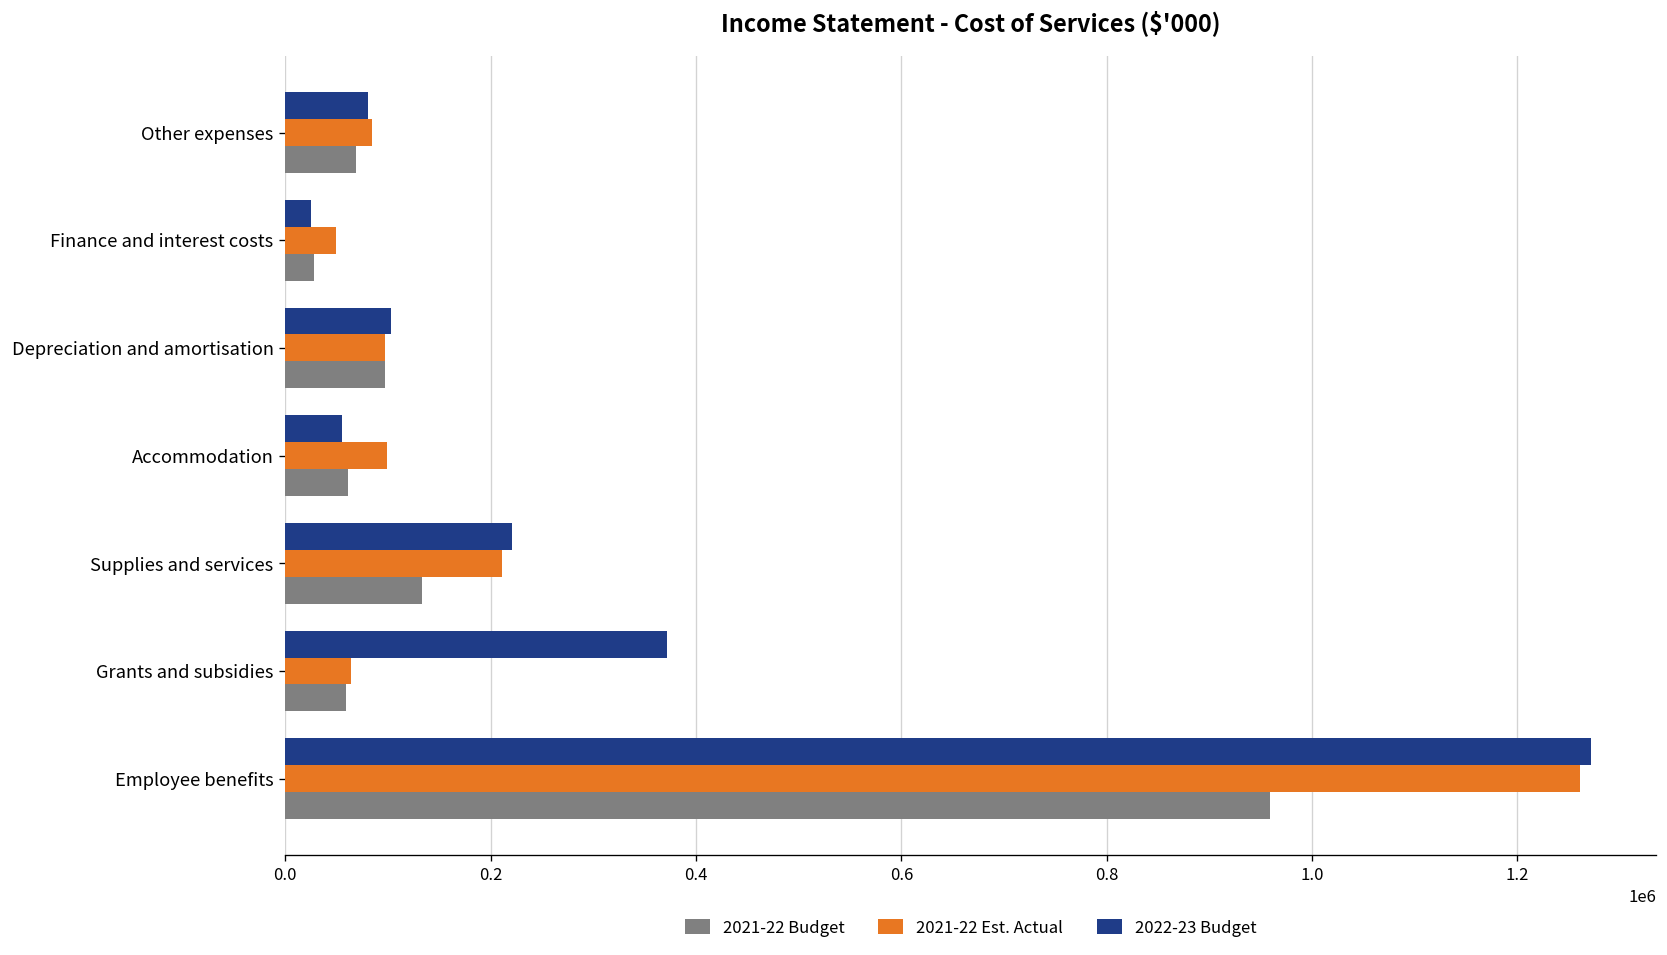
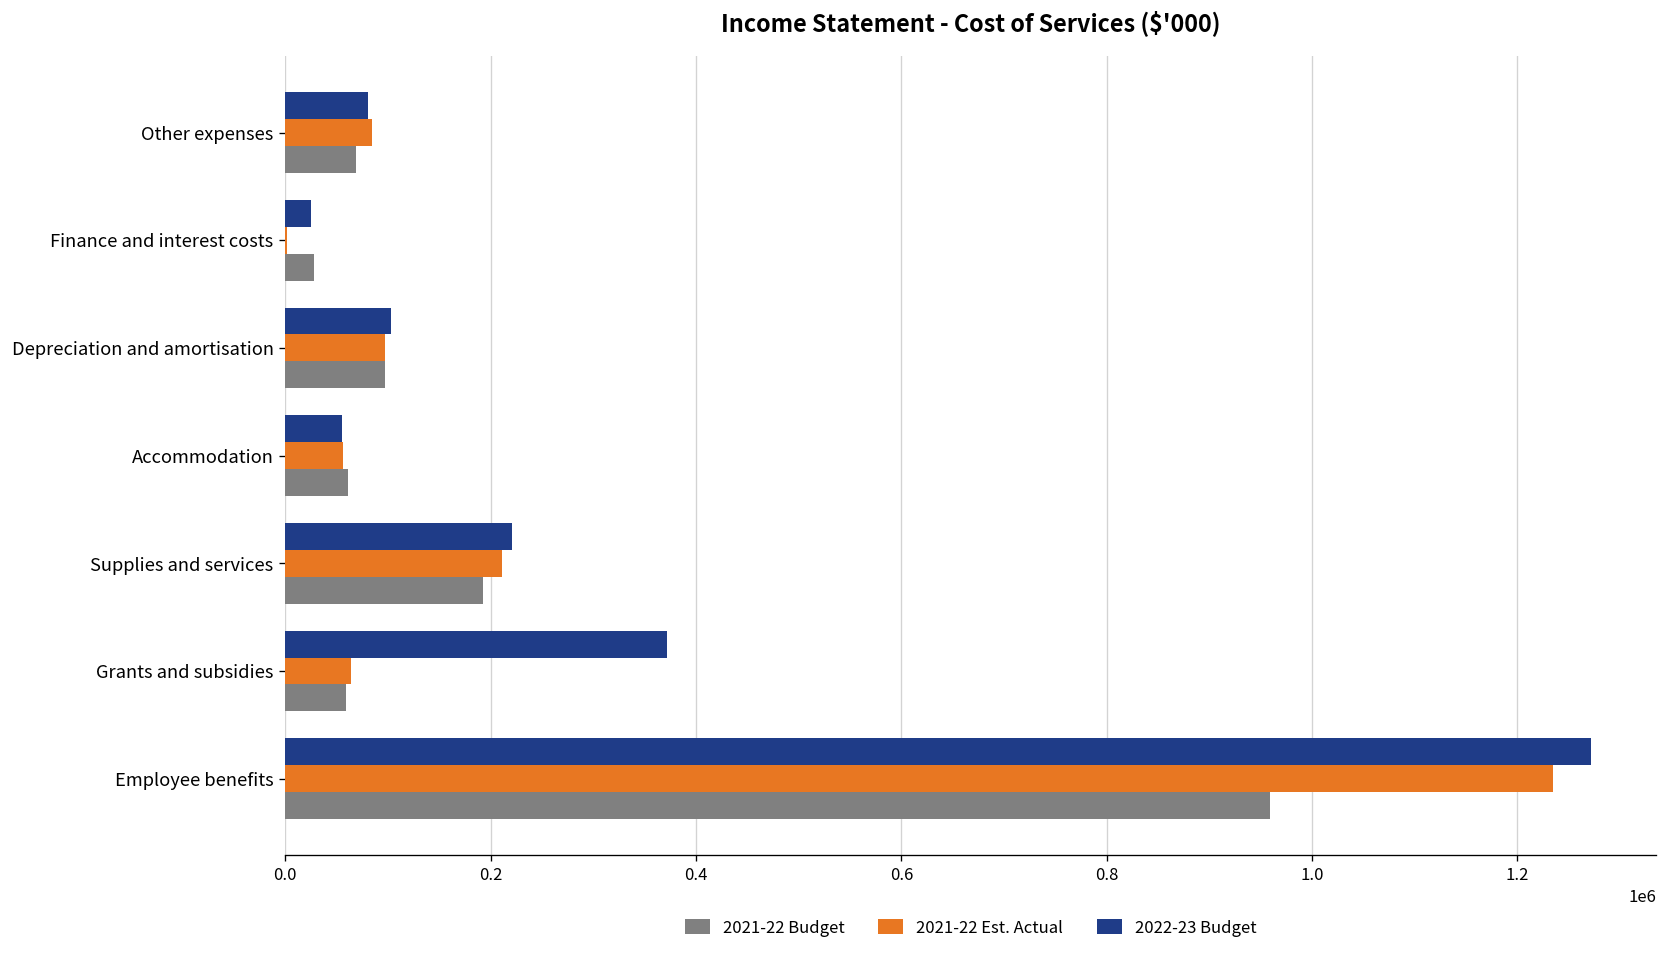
2021-22 Est. Actual, Finance and interest costs: 50000 -> 0
2021-22 Est. Actual, Accommodation: 100000 -> 60000
2021-22 Budget, Supplies and services: 130000 -> 190000
2021-22 Est. Actual, Employee benefits: 1260000 -> 1230000
